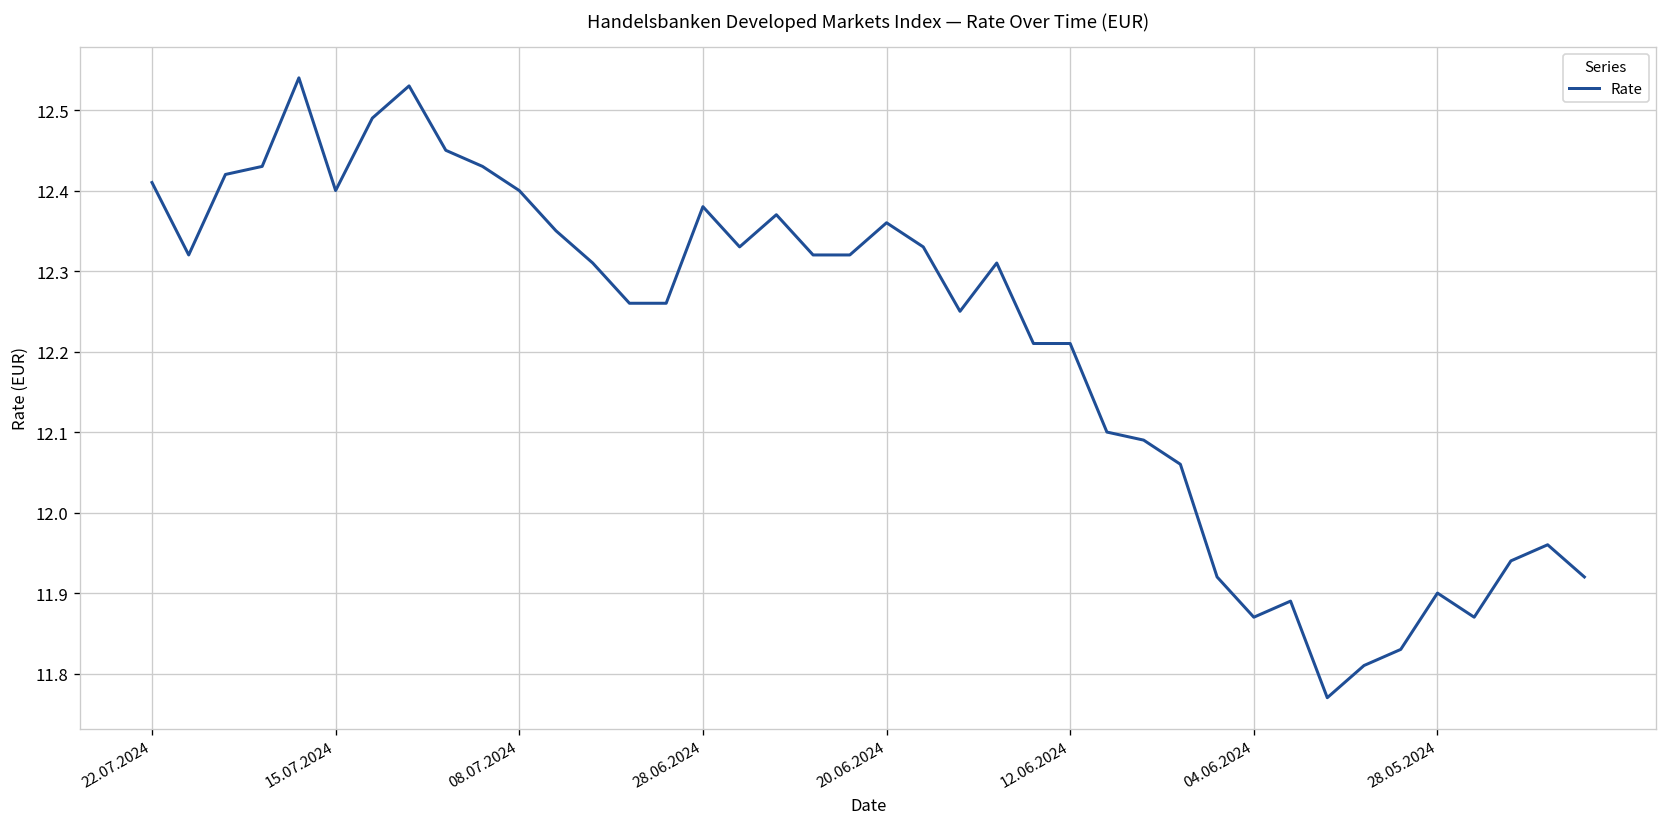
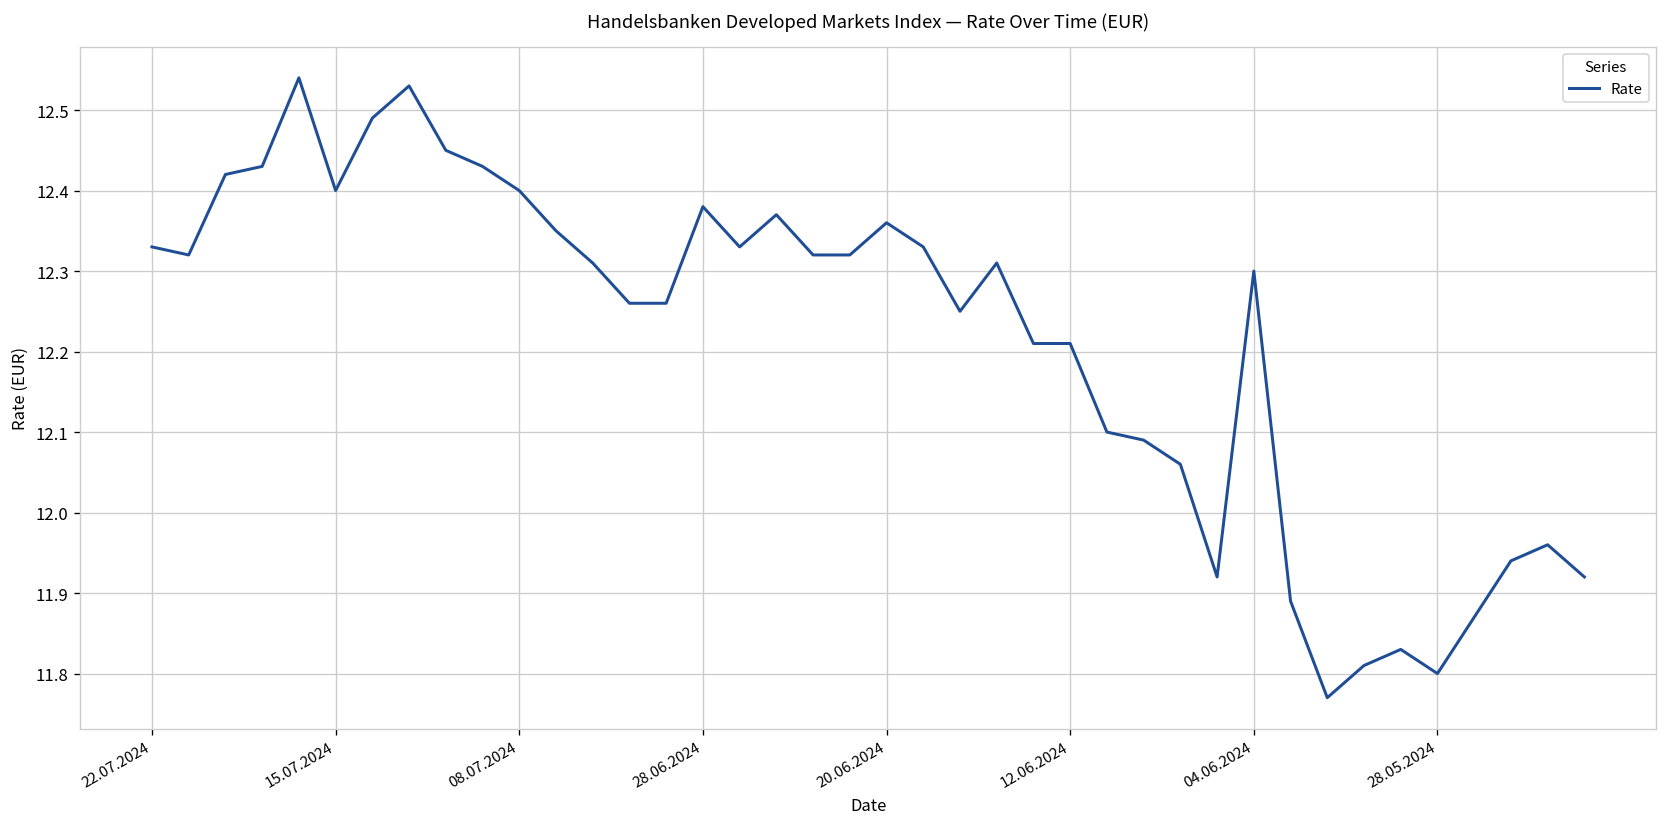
22.07.2024: 12.41 -> 12.33
04.06.2024: 11.87 -> 12.30
28.05.2024: 11.9 -> 11.8
